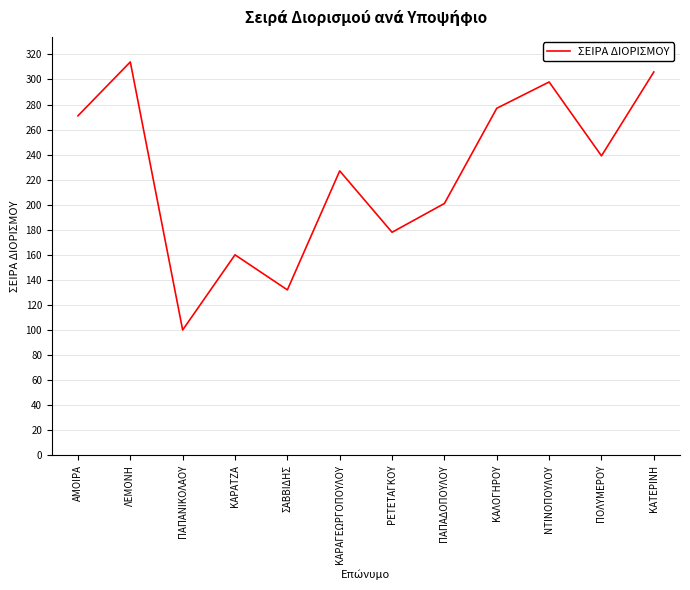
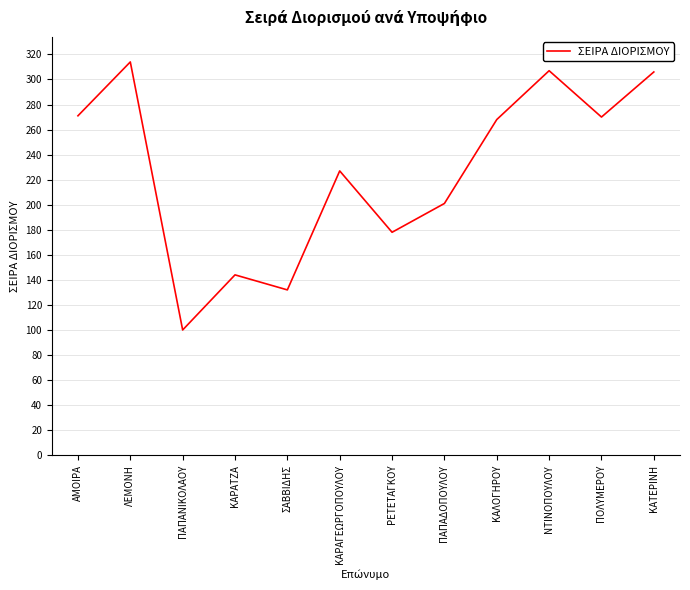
ΚΑΡΑΤΖΑ: 160 -> 144
ΚΑΛΟΓΗΡΟΥ: 277 -> 268
ΝΤΙΝΟΠΟΥΛΟΥ: 298 -> 307
ΠΟΛΥΜΕΡΟΥ: 239 -> 270
